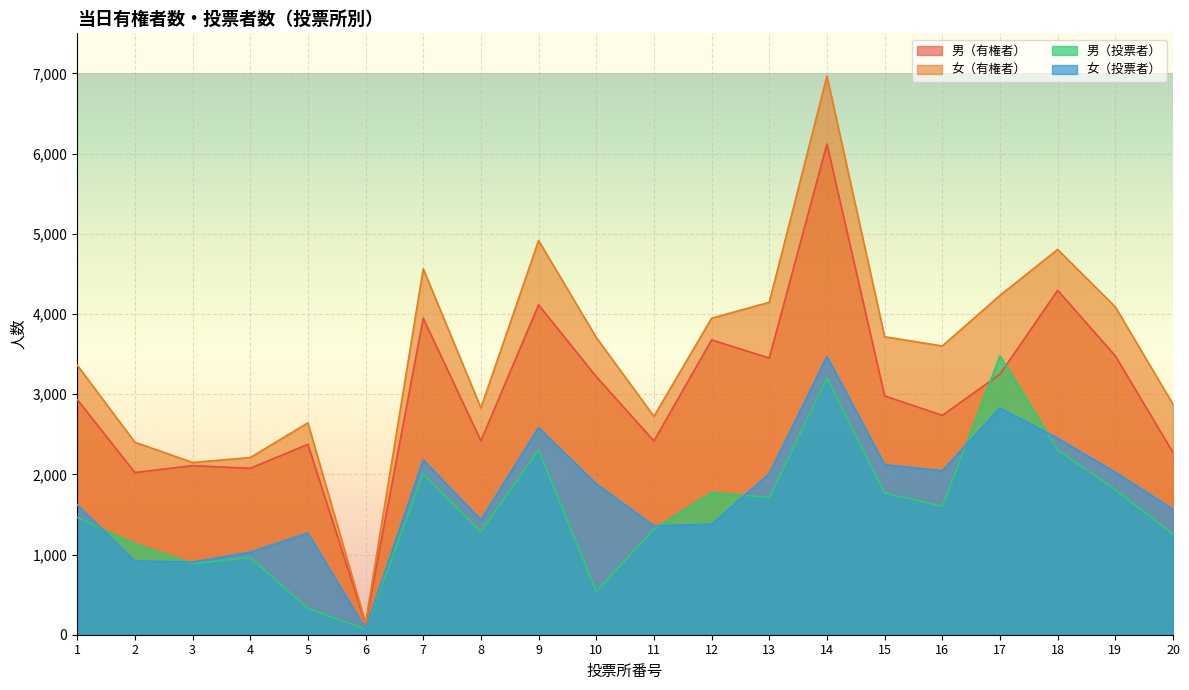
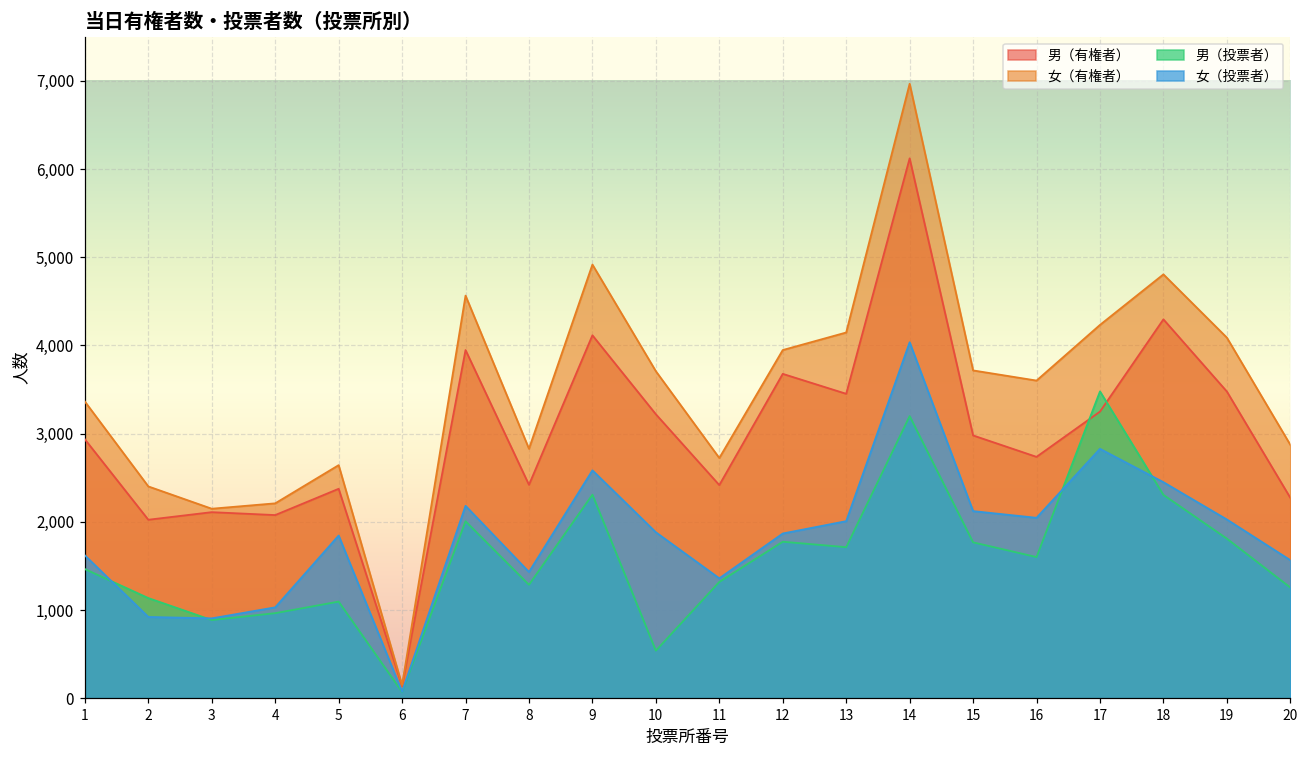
男（投票者）, 5: 300 -> 1,100
女（投票者）, 5: 1,300 -> 1,800
女（投票者）, 12: 1,400 -> 1,900
女（投票者）, 14: 3,500 -> 4,000
